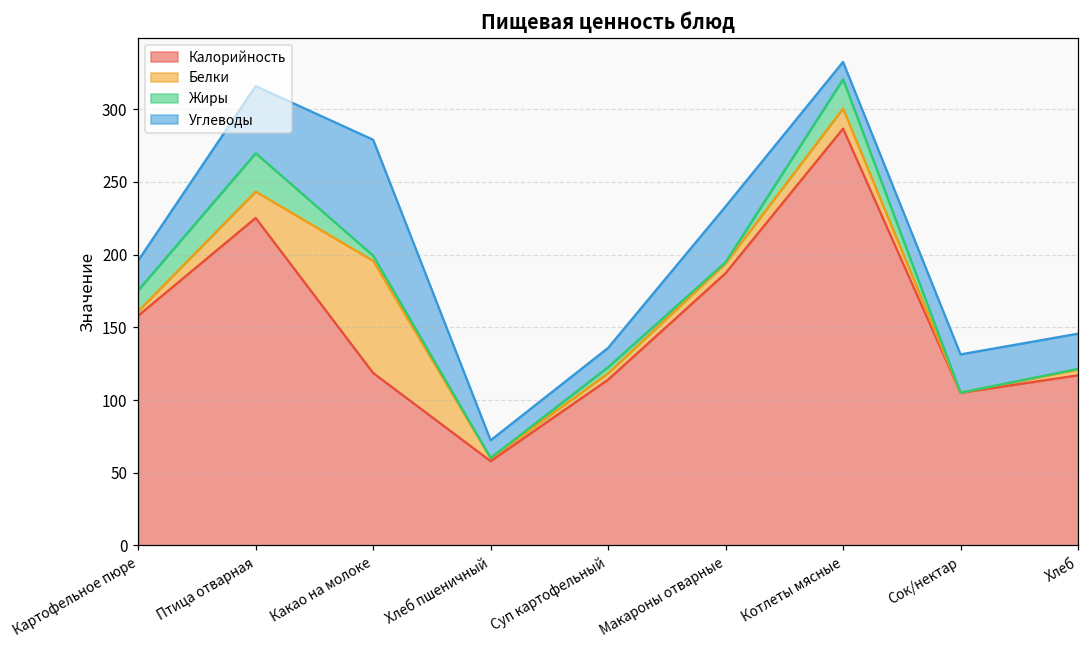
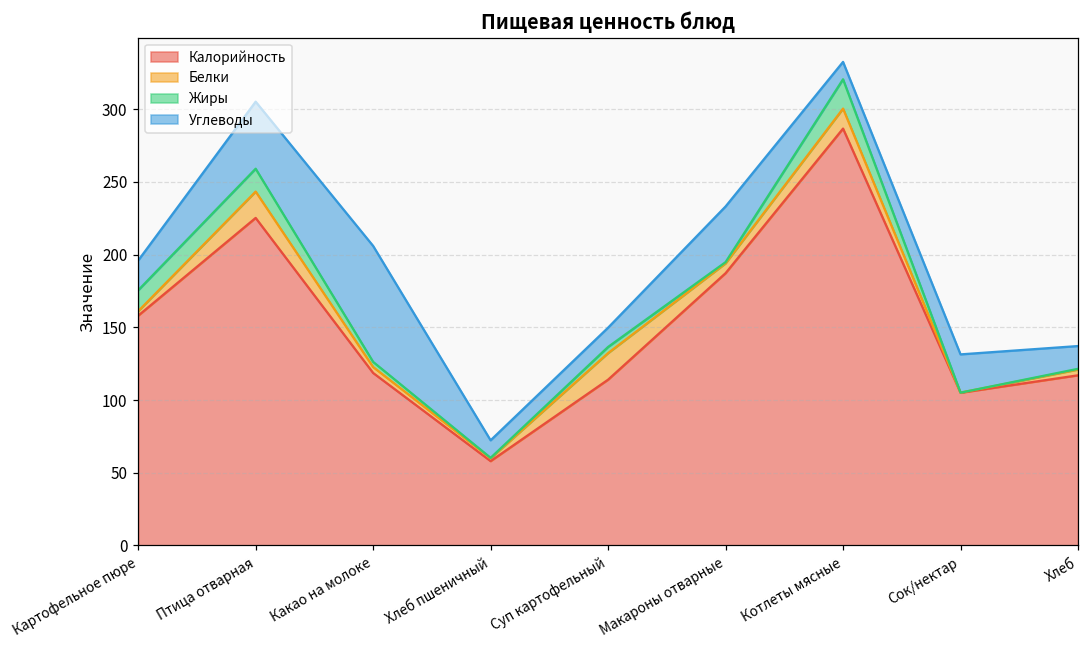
Жиры, Птица отварная: 26 -> 16
Белки, Какао на молоке: 77 -> 4
Белки, Суп картофельный: 4 -> 18
Углеводы, Хлеб: 24 -> 16
